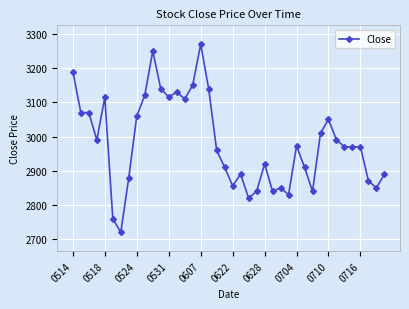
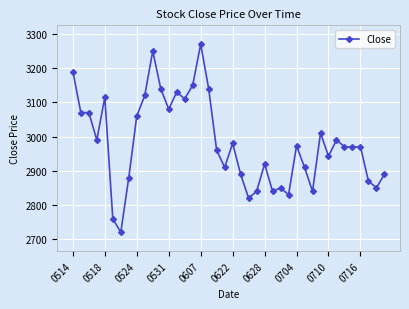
0531: 3120 -> 3080
0622: 2860 -> 2980
0710: 3050 -> 2940
